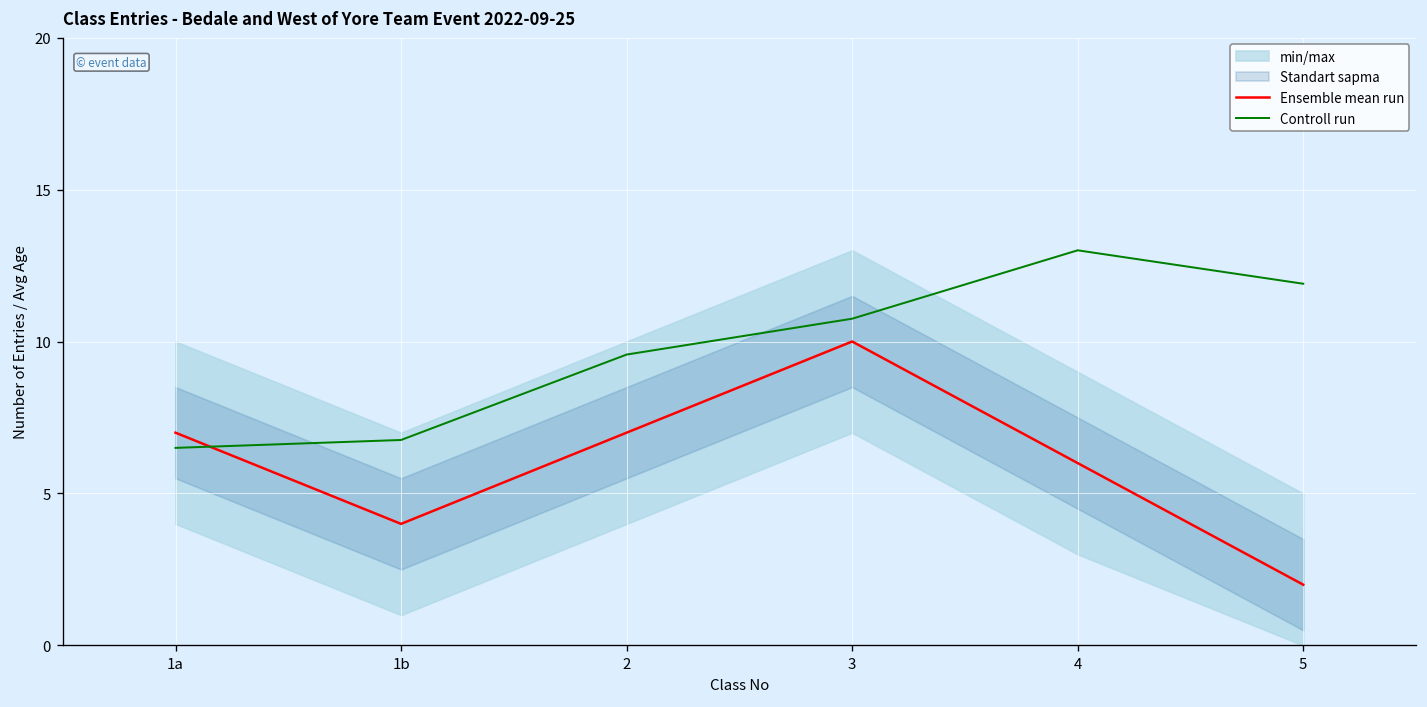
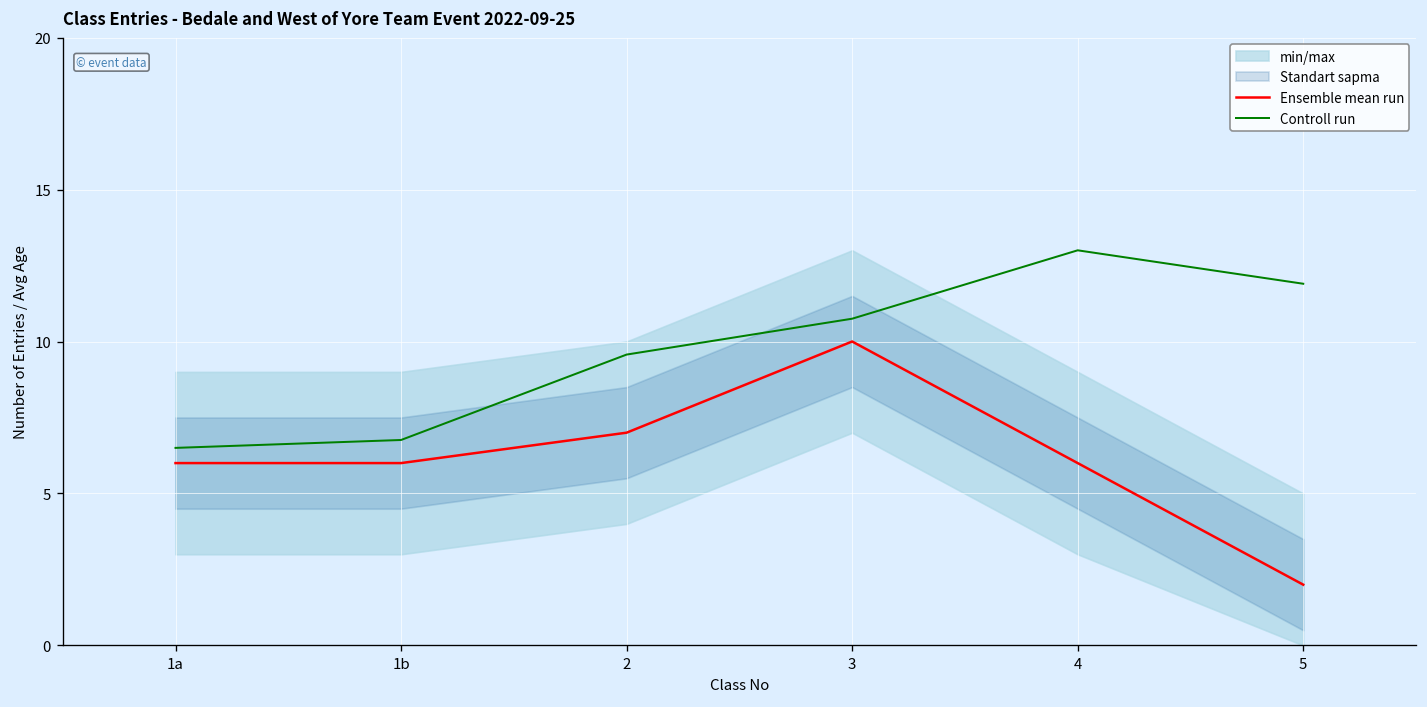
Ensemble mean run, 1a: 7 -> 6
Ensemble mean run, 1b: 4 -> 6
